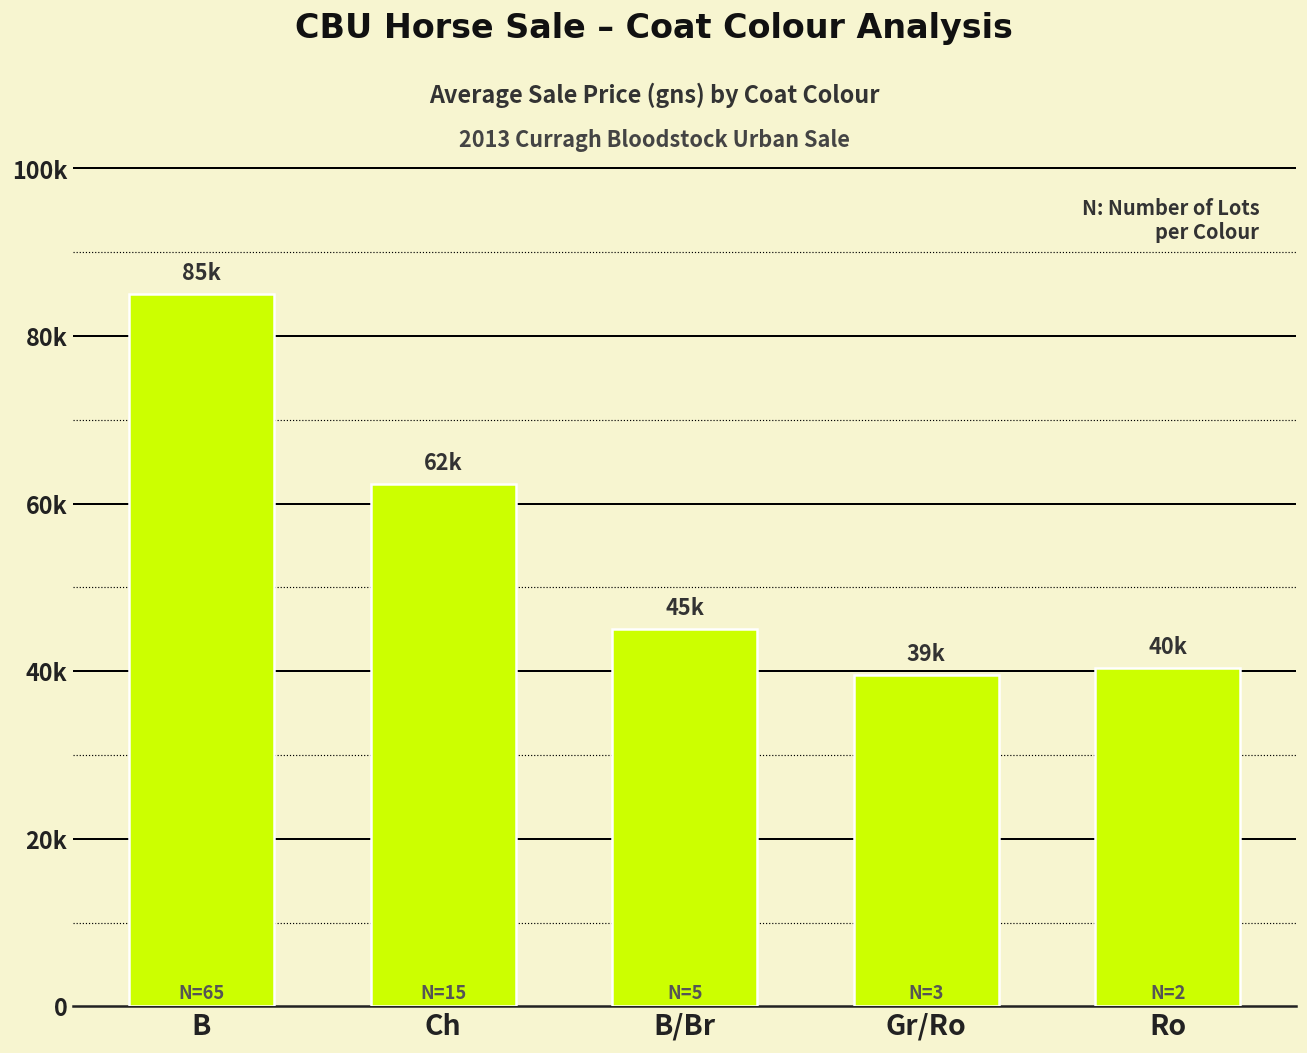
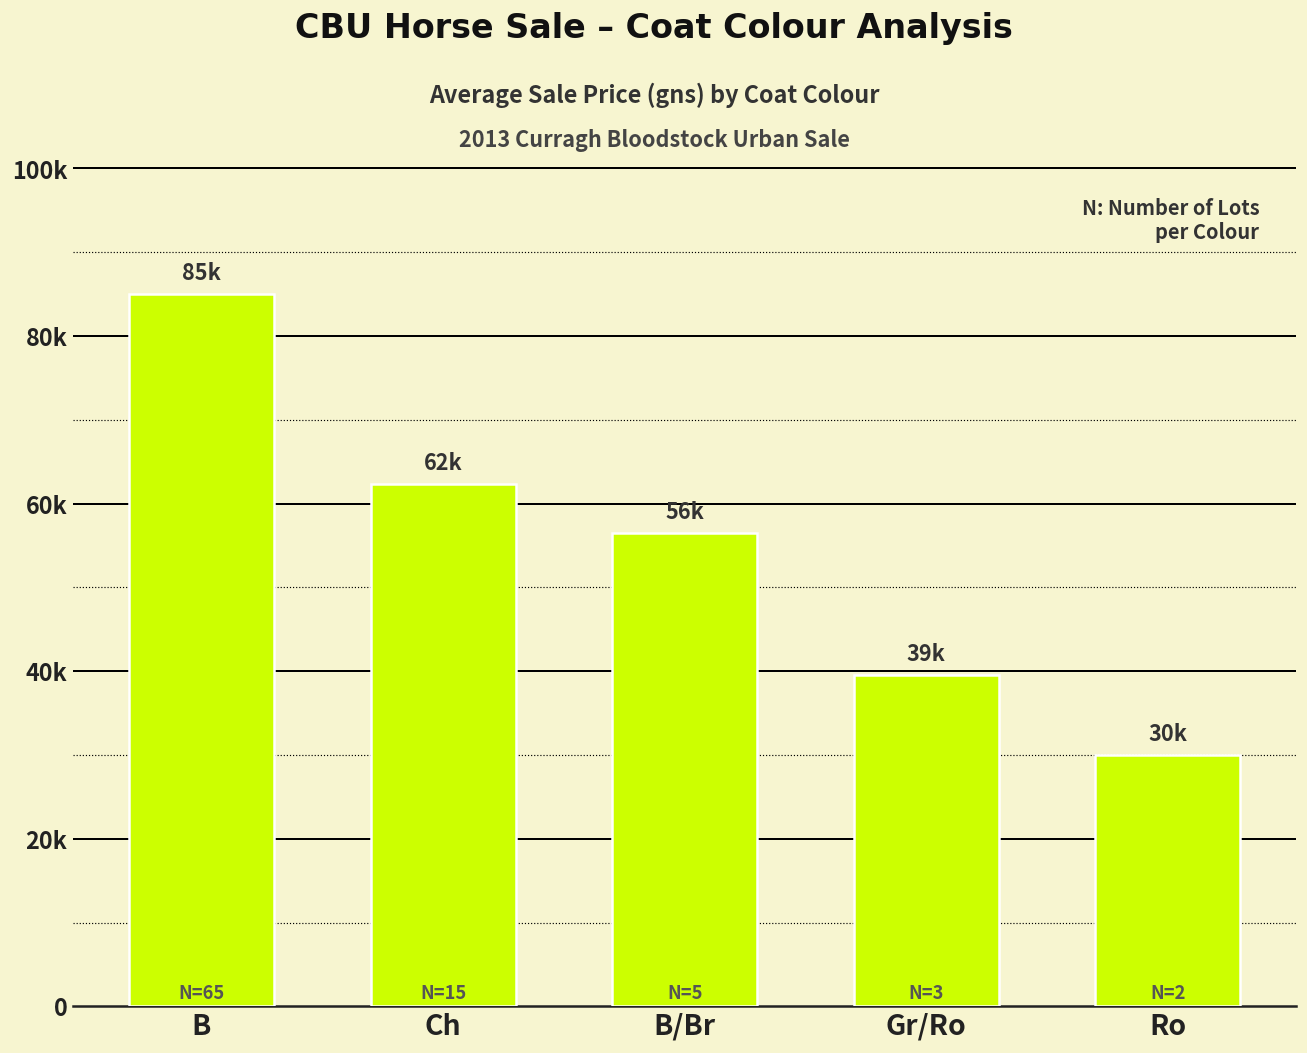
B/Br: 45k -> 56k
Ro: 40k -> 30k
